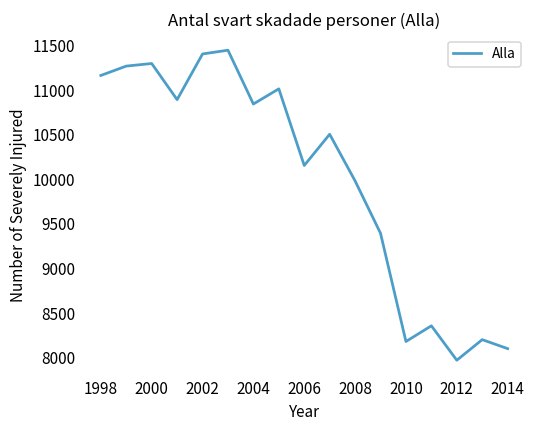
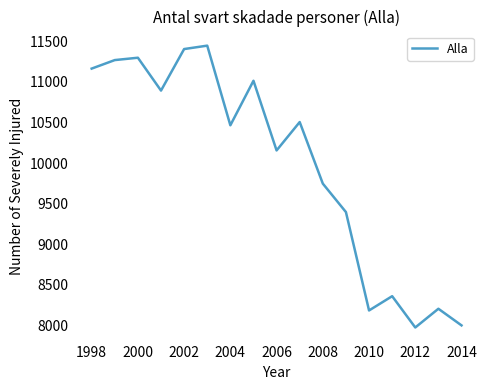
2004: 10800 -> 10500
2008: 10000 -> 9700
2014: 8100 -> 8000
